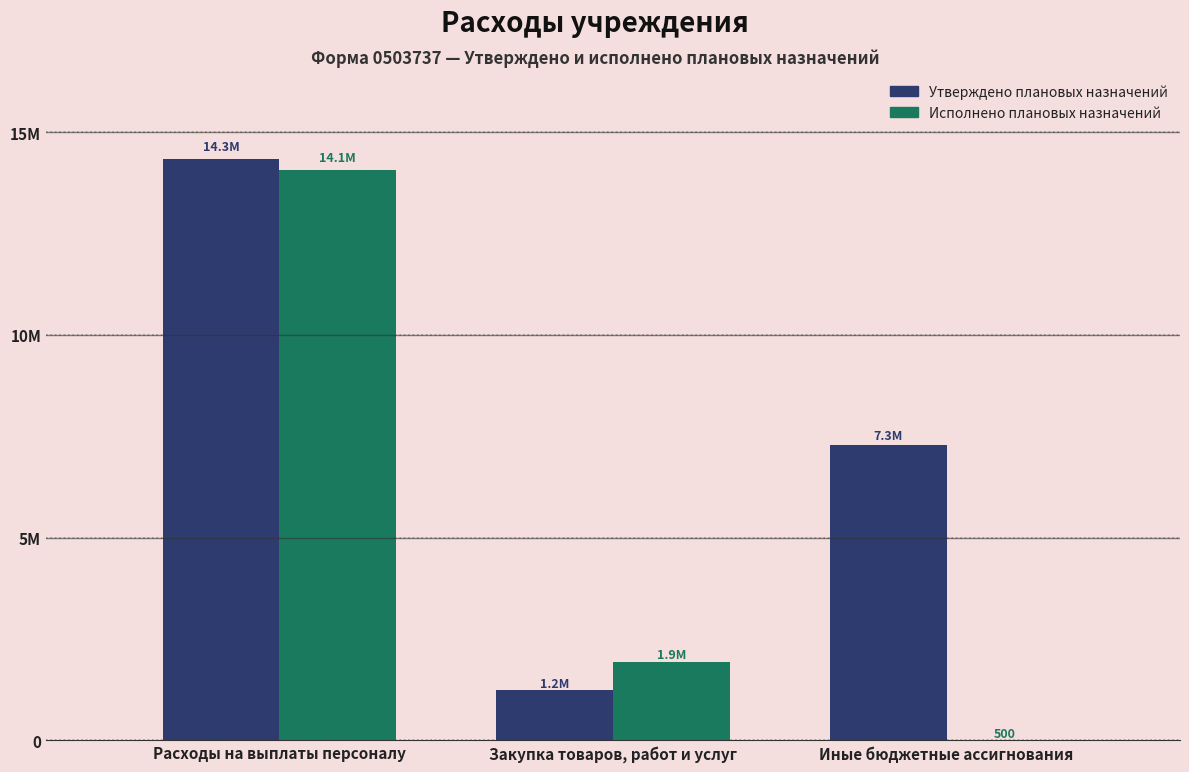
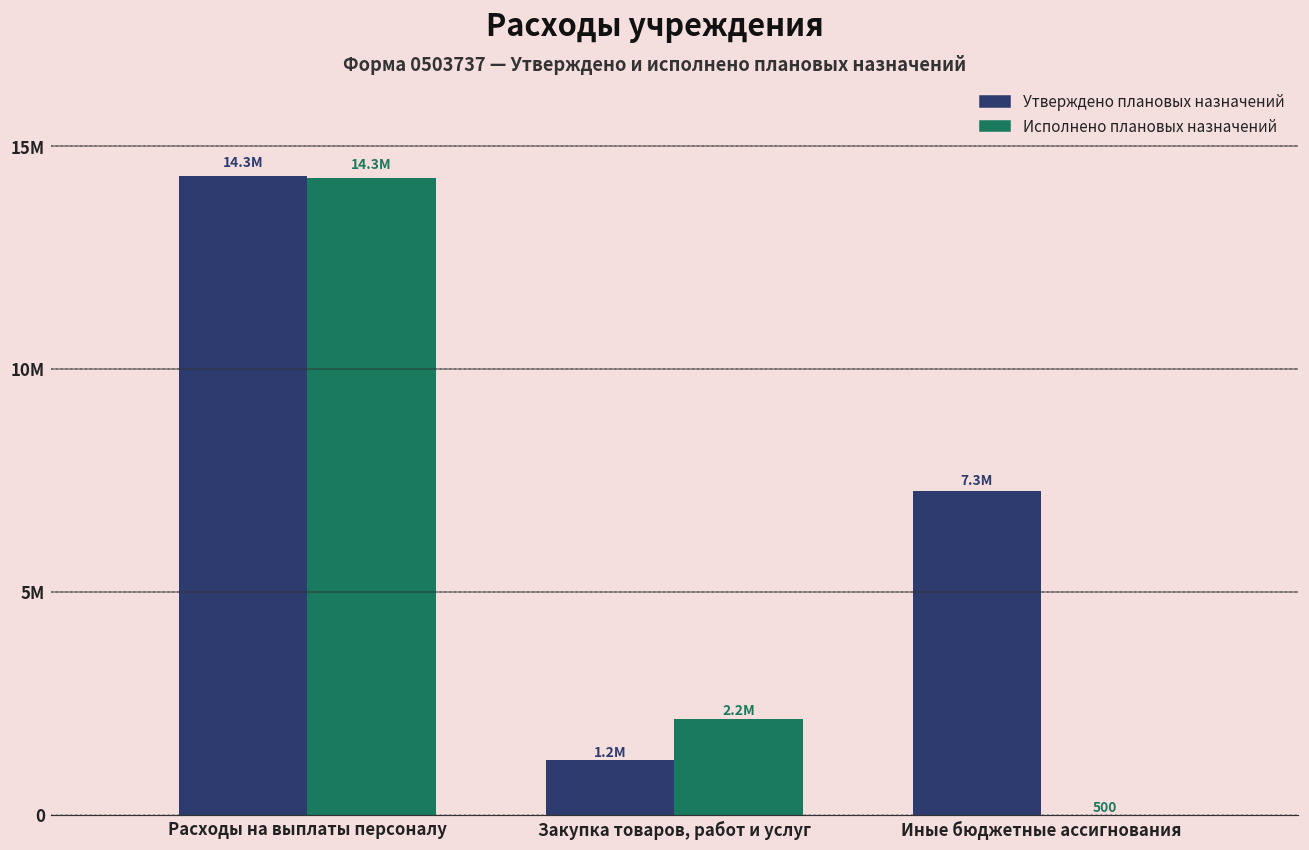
Исполнено плановых назначений, Расходы на выплаты персоналу: 14.1М -> 14.3М
Исполнено плановых назначений, Закупка товаров, работ и услуг: 1.9М -> 2.2М
